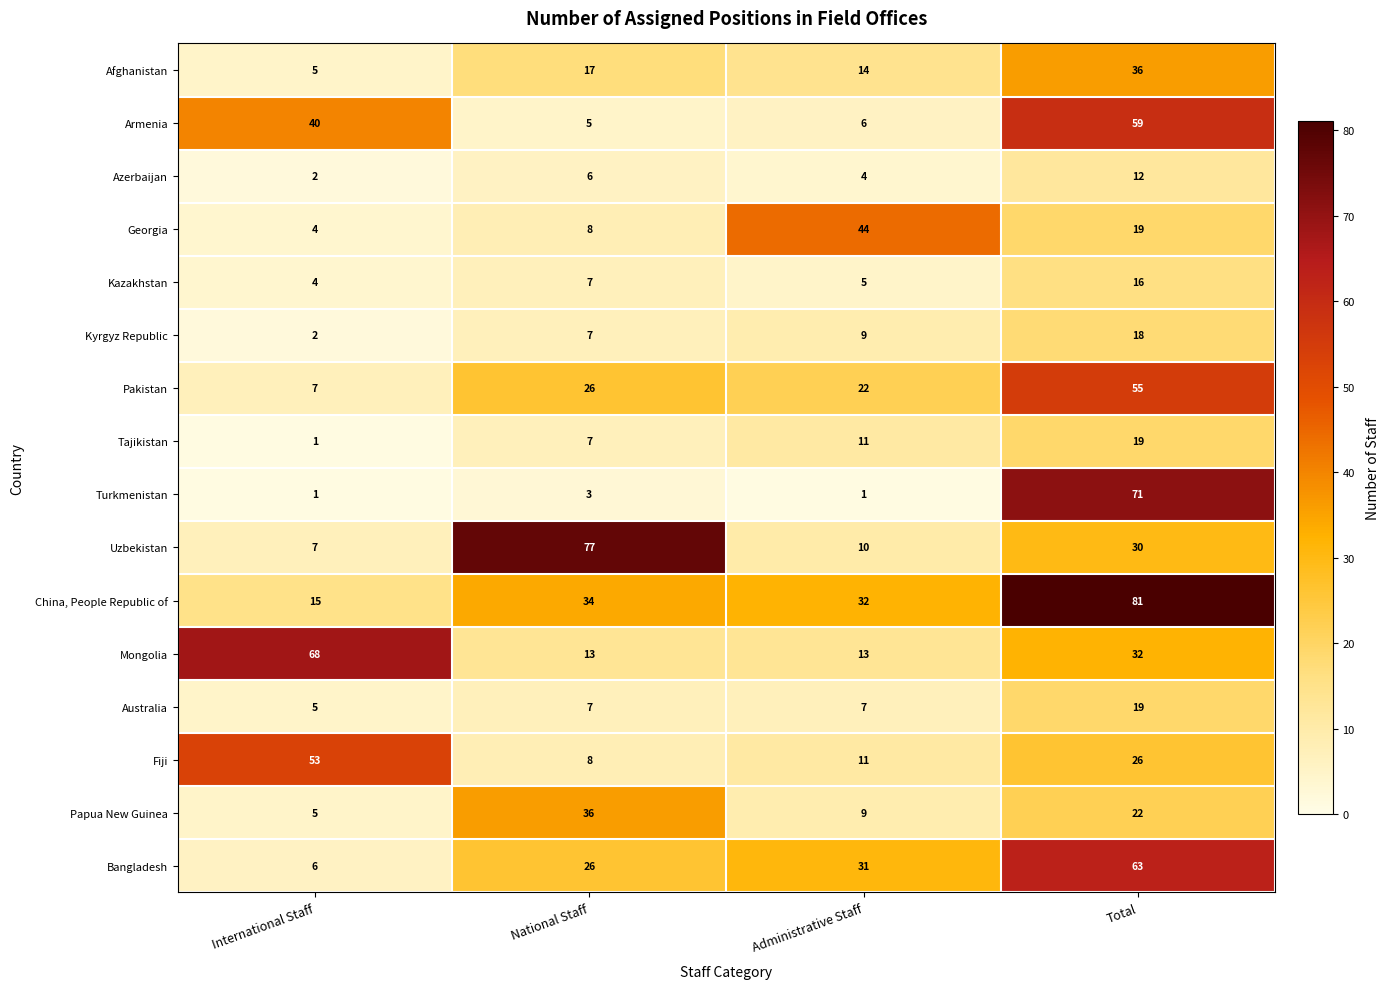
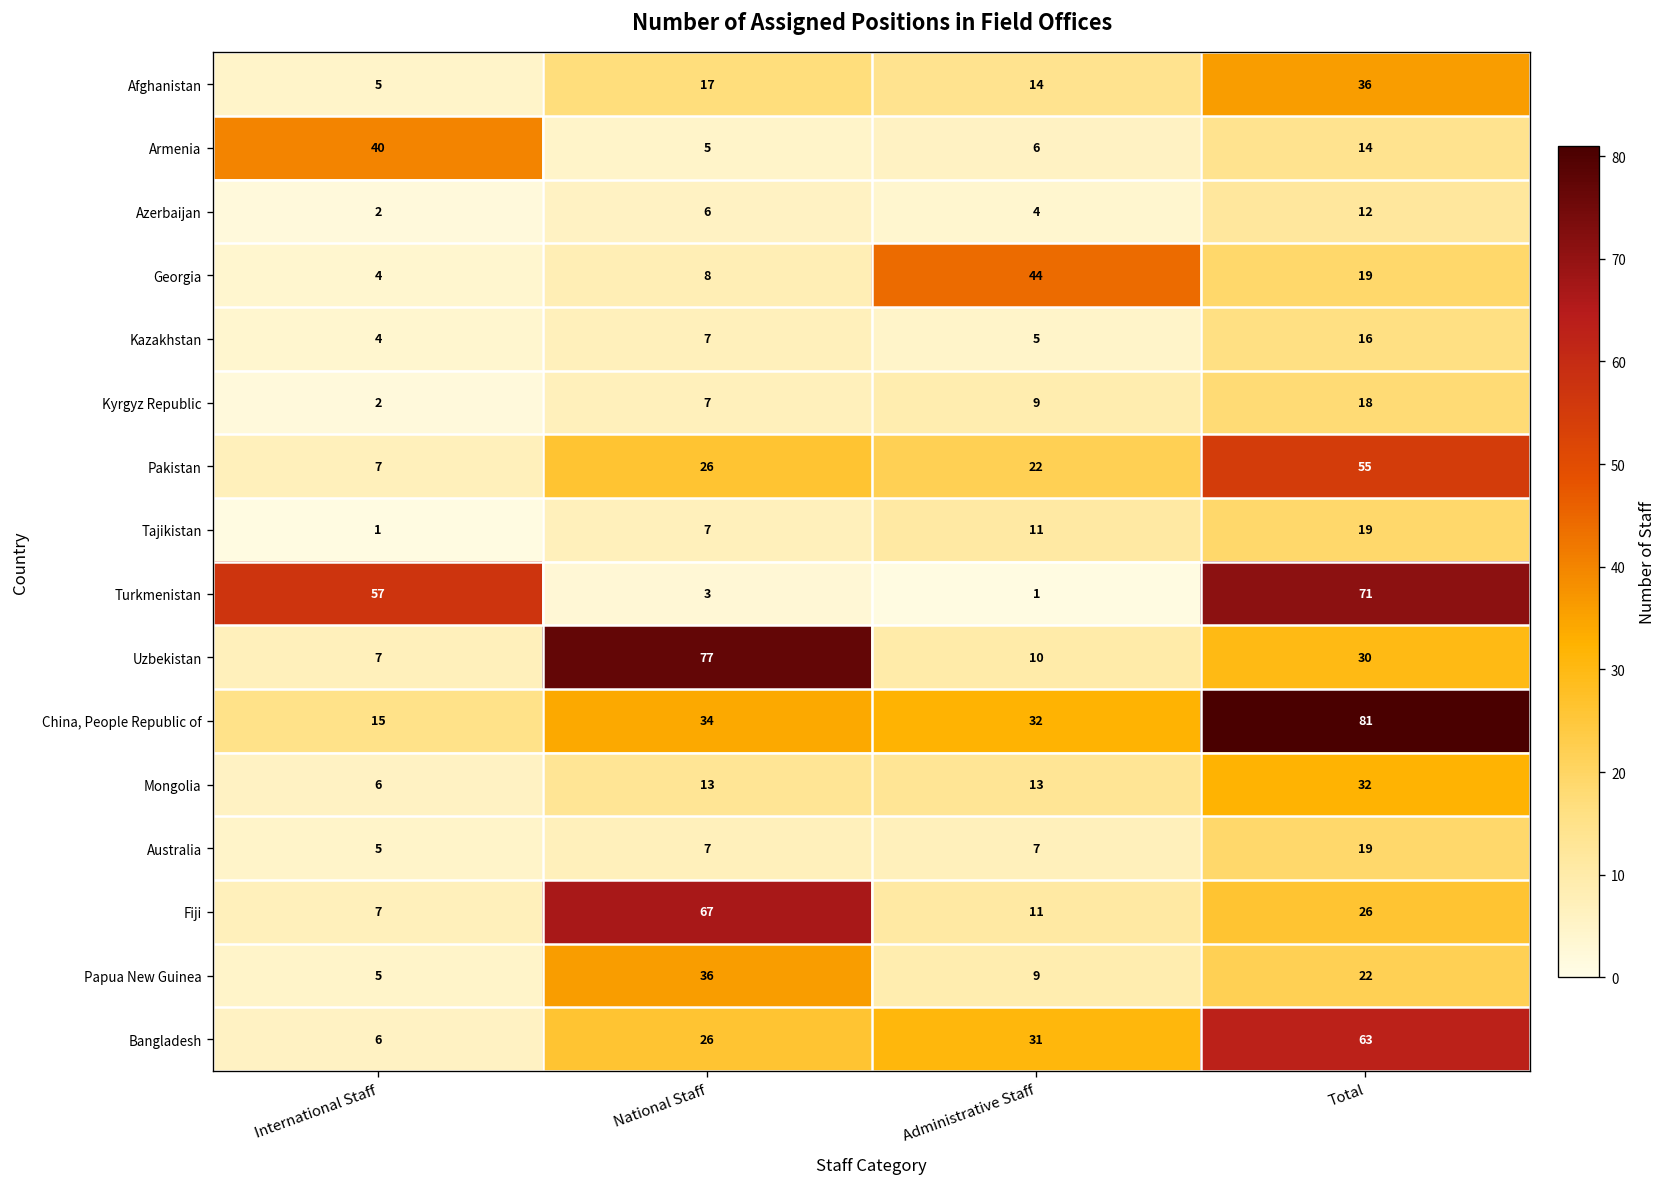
Armenia, Total: 59 -> 14
Turkmenistan, International Staff: 1 -> 57
Mongolia, International Staff: 68 -> 6
Fiji, International Staff: 53 -> 7
Fiji, National Staff: 8 -> 67
